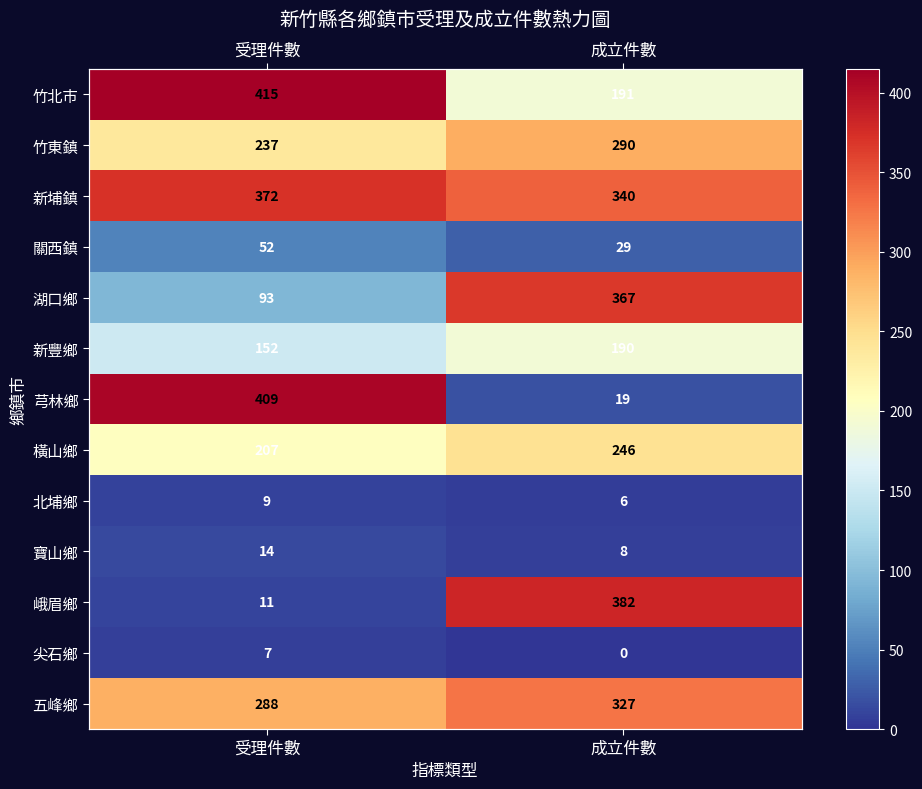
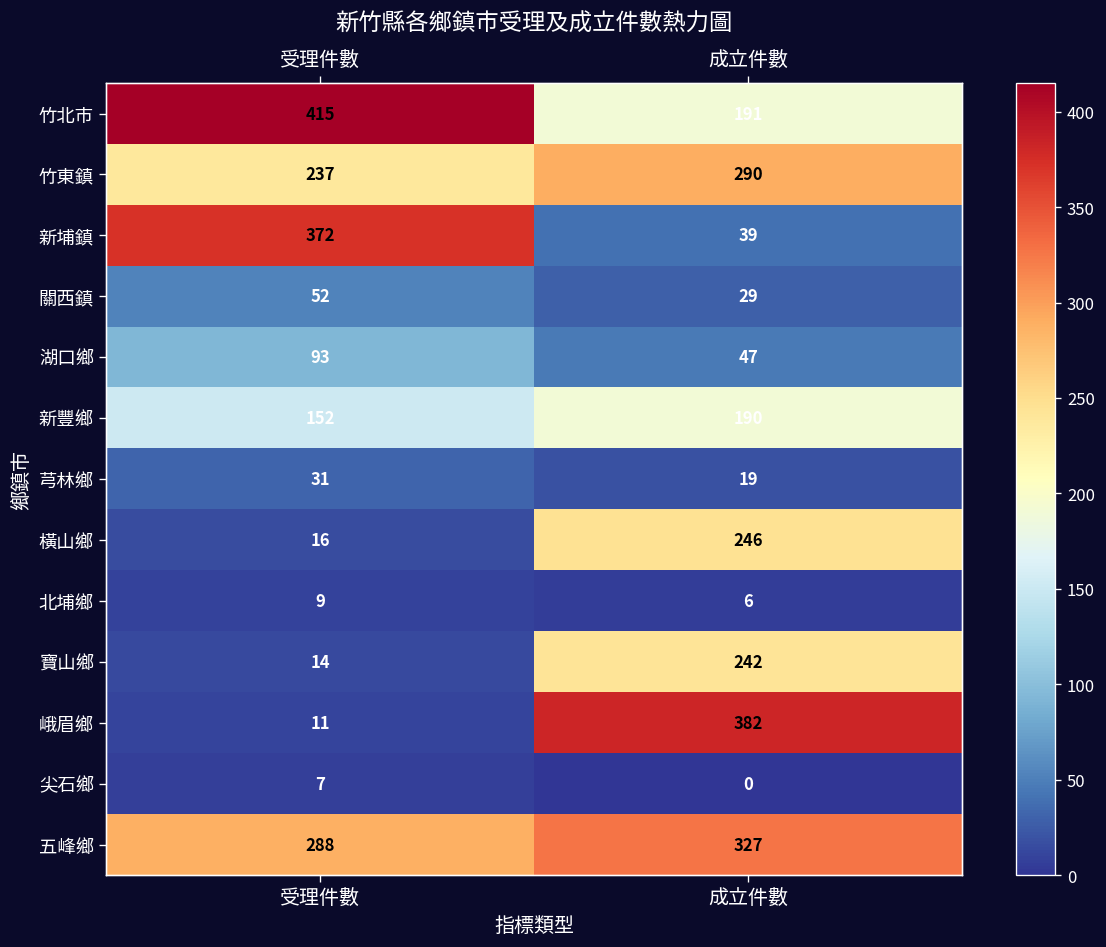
新埔鎮, 成立件數: 340 -> 39
湖口鄉, 成立件數: 367 -> 47
芎林鄉, 受理件數: 409 -> 31
橫山鄉, 受理件數: 207 -> 16
寶山鄉, 成立件數: 8 -> 242
